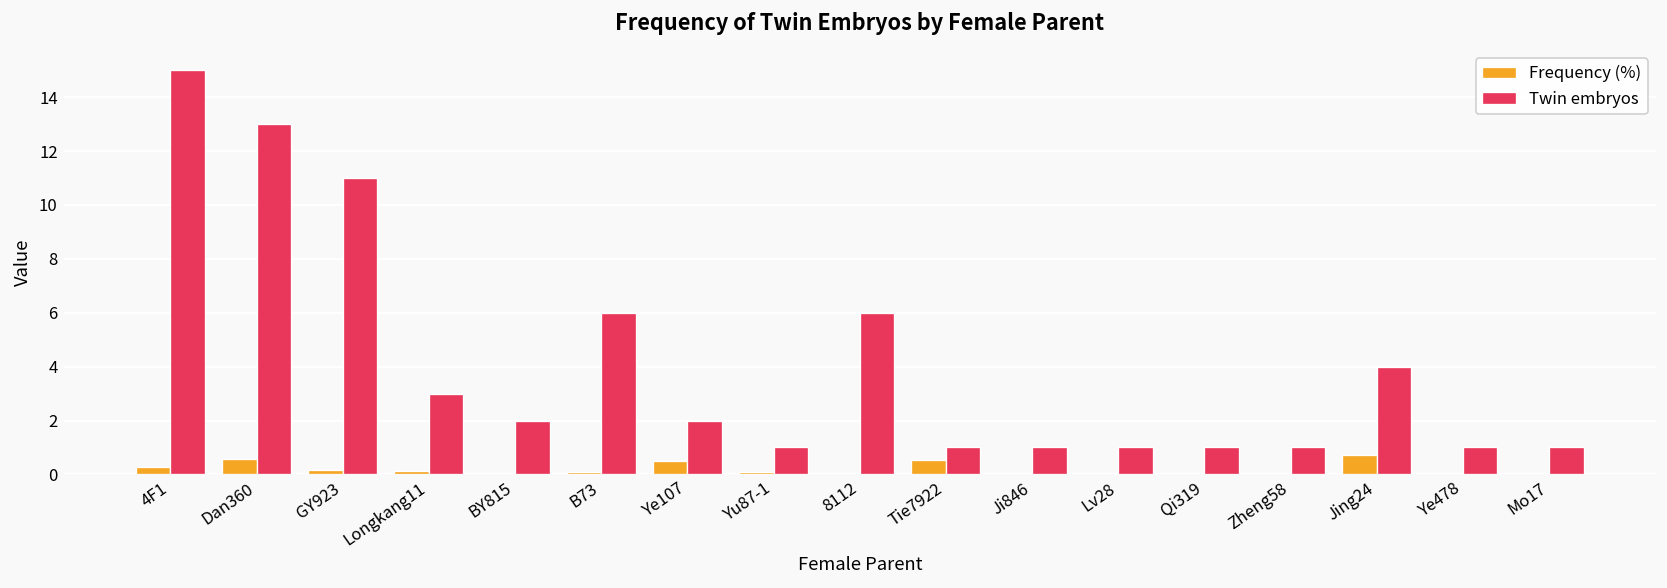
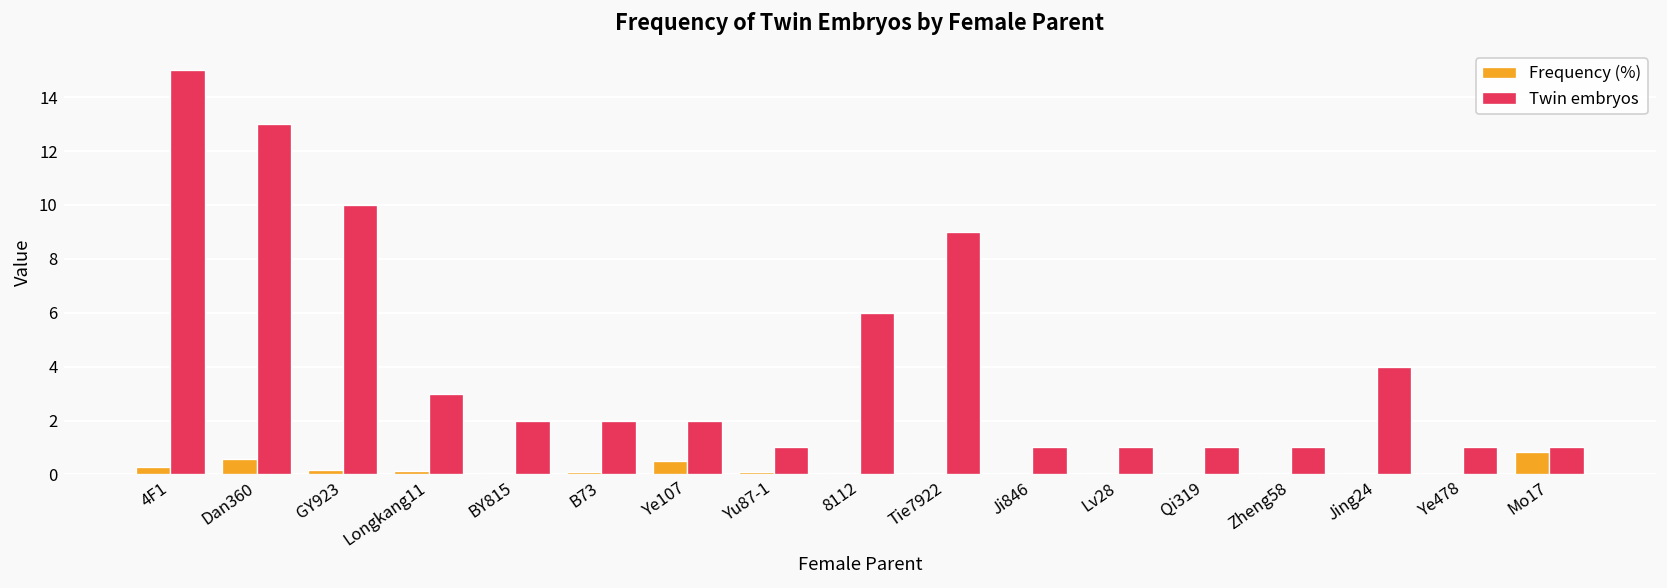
Twin embryos, GY923: 11 -> 10
Twin embryos, B73: 6 -> 2
Frequency (%), Tie7922: 0.5 -> 0.0
Twin embryos, Tie7922: 1 -> 9
Frequency (%), Jing24: 0.7 -> 0.1
Frequency (%), Mo17: 0.1 -> 0.8
